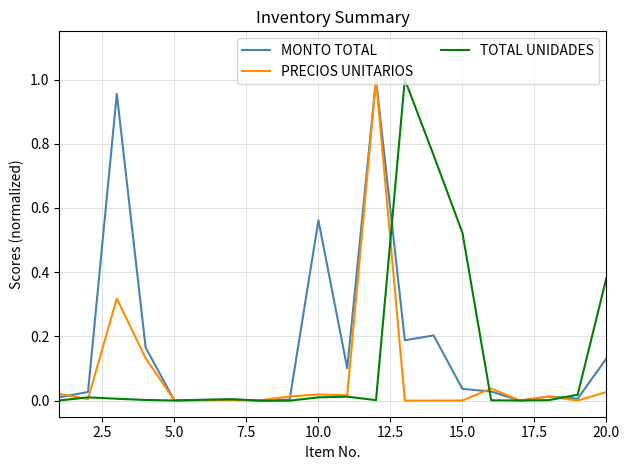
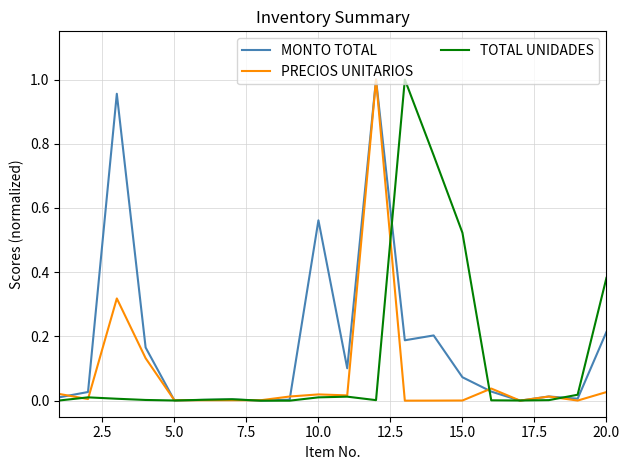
MONTO TOTAL, 15.0: 0.04 -> 0.07
MONTO TOTAL, 20.0: 0.13 -> 0.21
